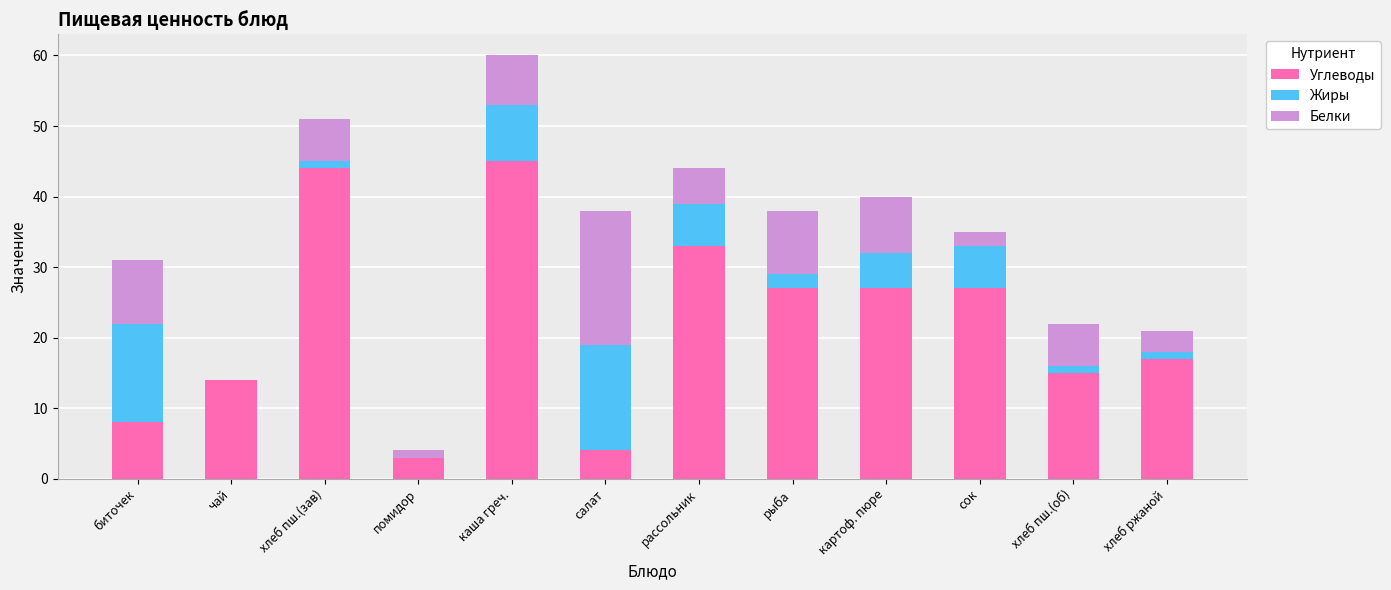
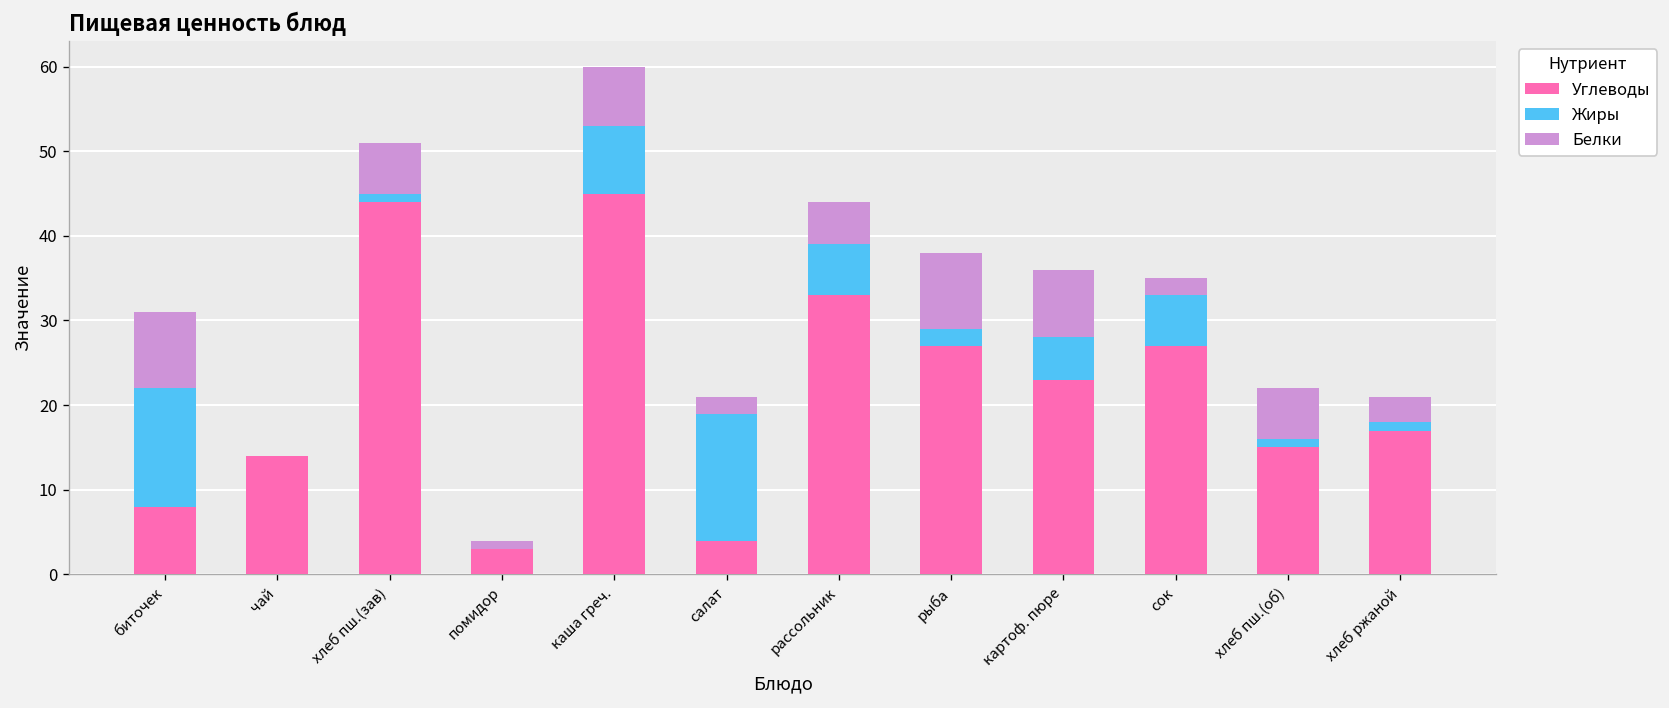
Белки, салат: 19 -> 2
Углеводы, картоф. пюре: 27 -> 23
